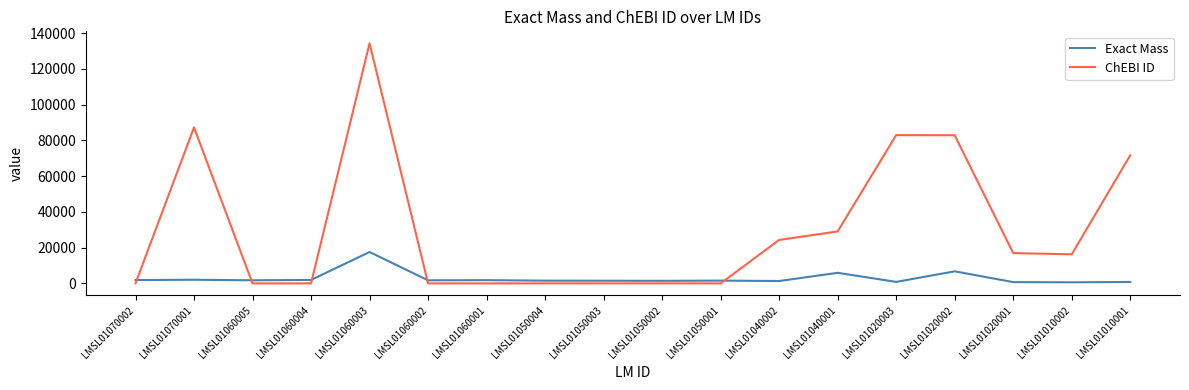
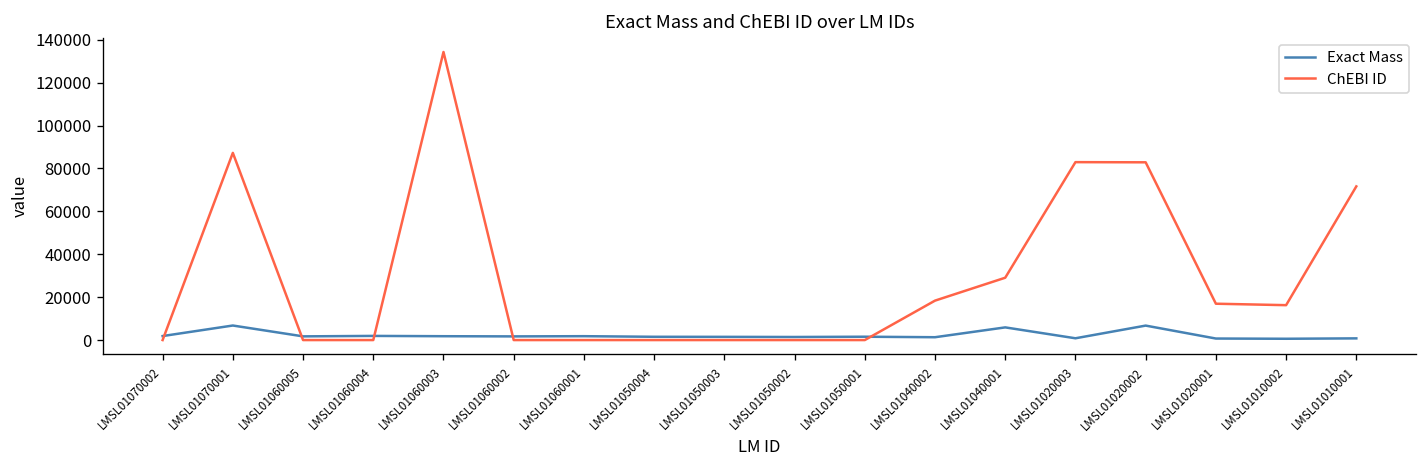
Exact Mass, LMSL01070001: 2000 -> 7000
Exact Mass, LMSL01060003: 18000 -> 2000
ChEBI ID, LMSL01040002: 24000 -> 18000
